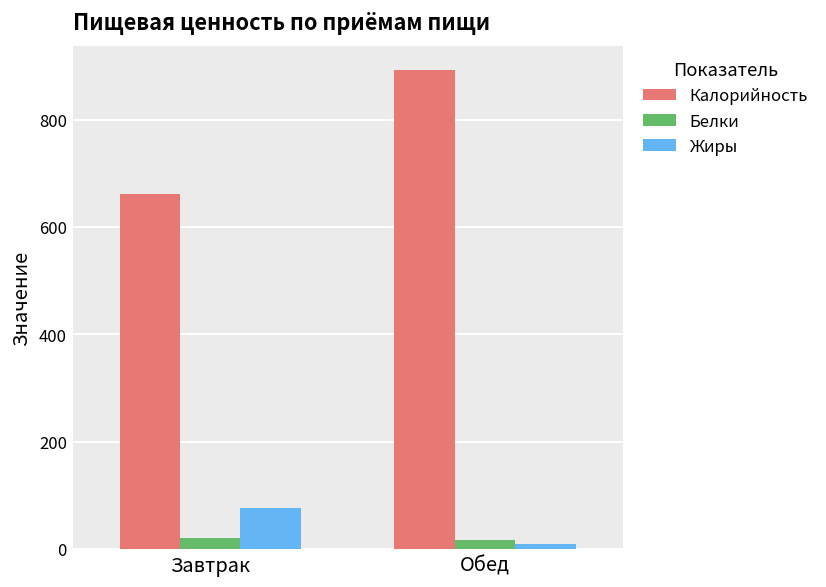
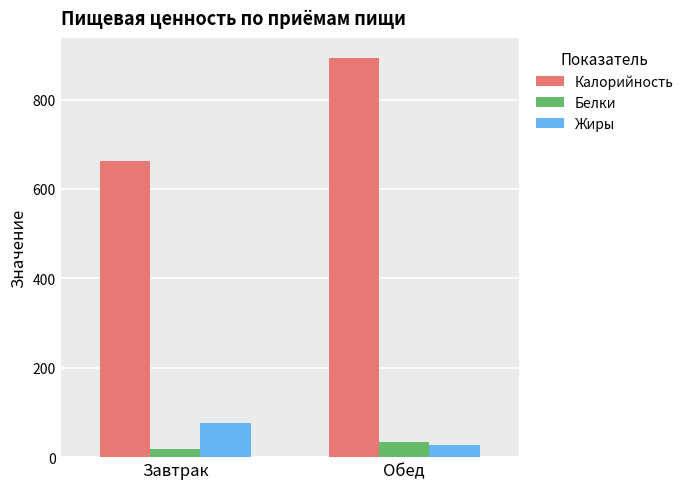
Белки, Обед: 20 -> 30
Жиры, Обед: 10 -> 30
